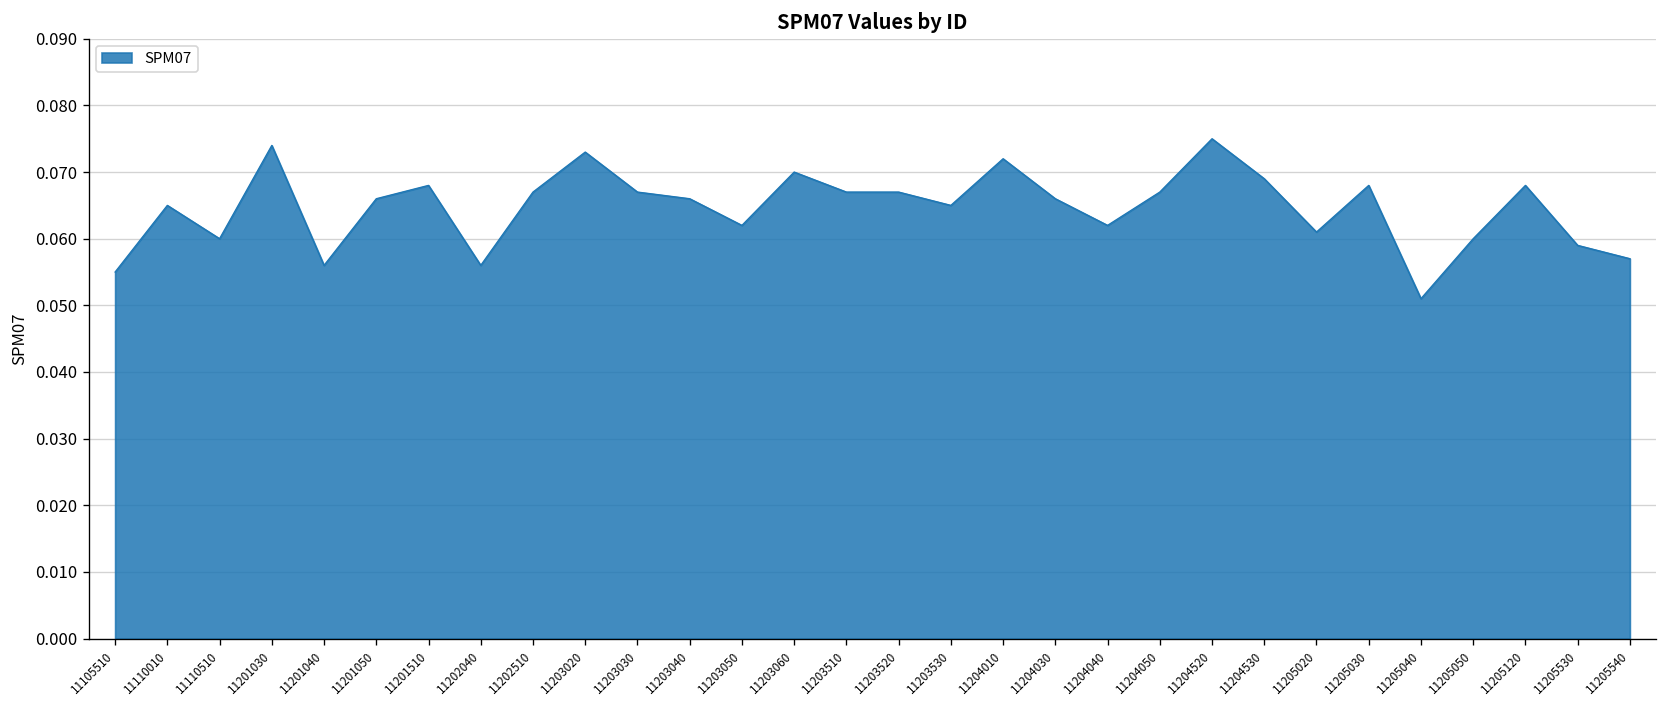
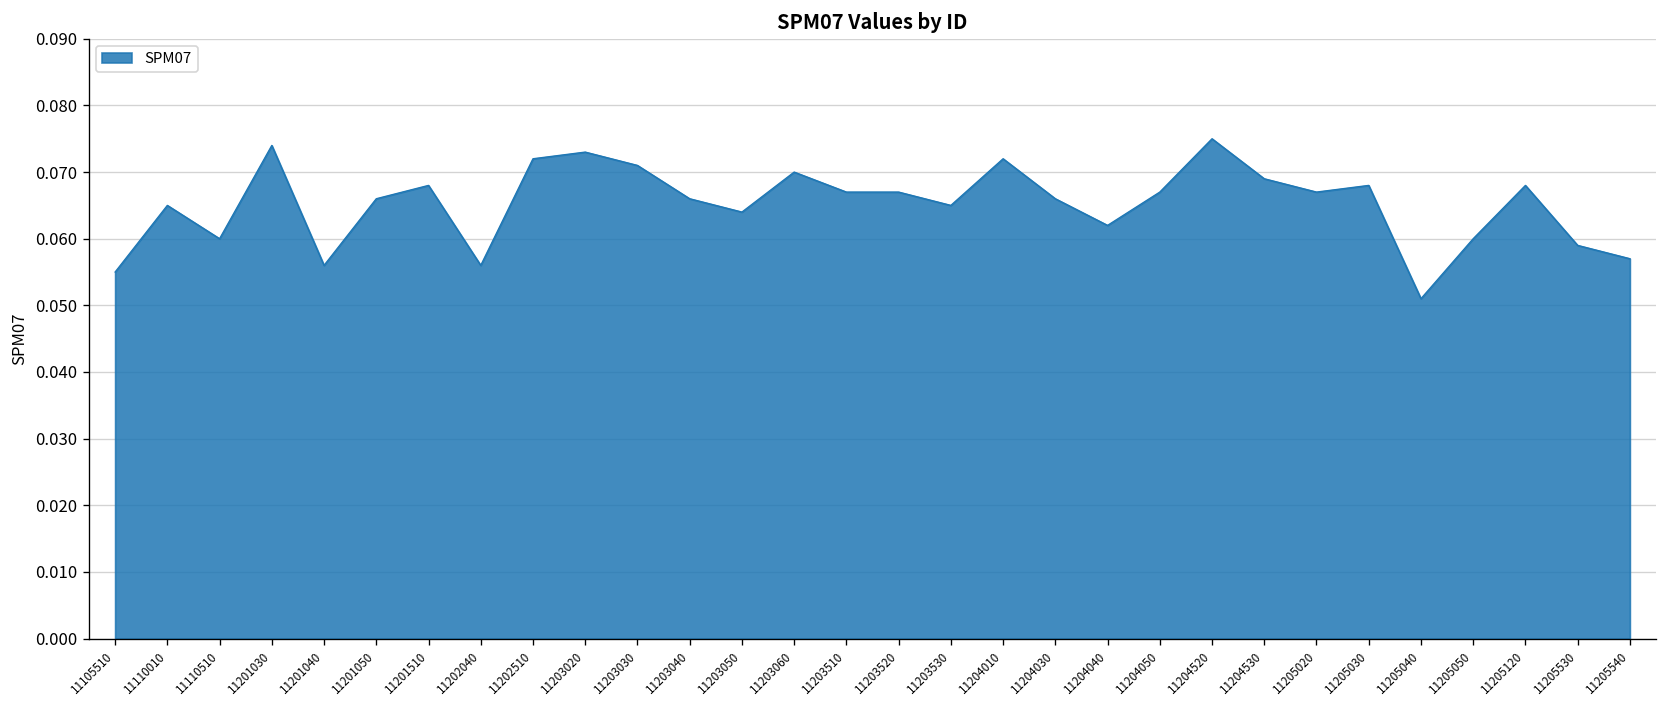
11202510: 0.067 -> 0.072
11203030: 0.067 -> 0.071
11203050: 0.062 -> 0.064
11205020: 0.061 -> 0.067
